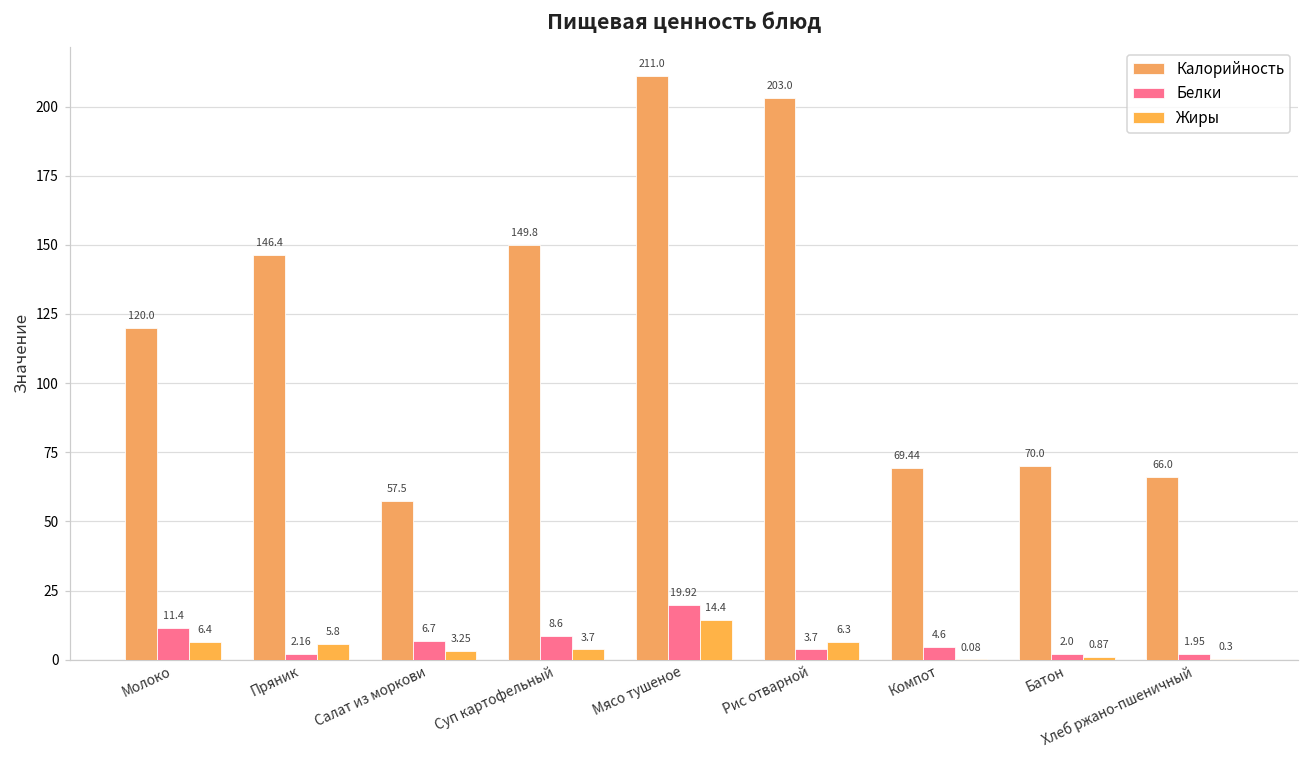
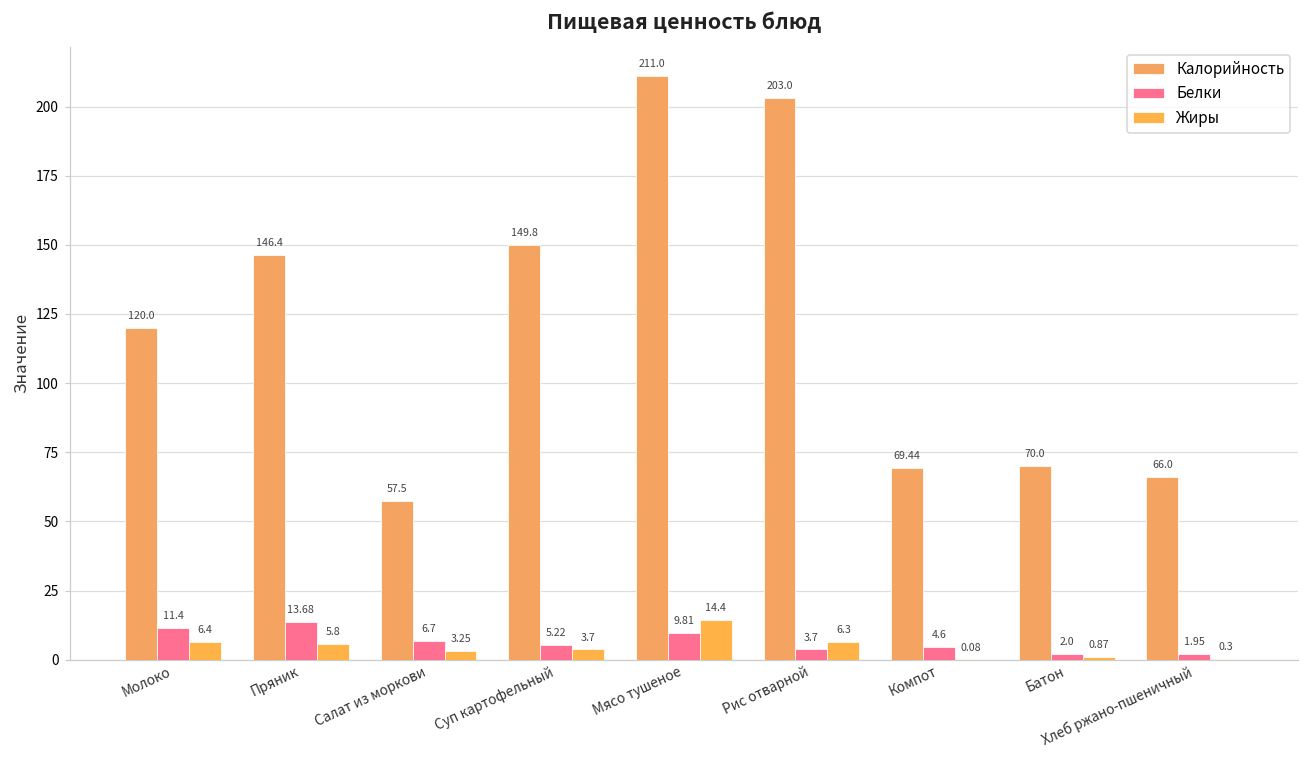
Белки, Пряник: 2.16 -> 13.68
Белки, Суп картофельный: 8.6 -> 5.22
Белки, Мясо тушеное: 19.92 -> 9.81
